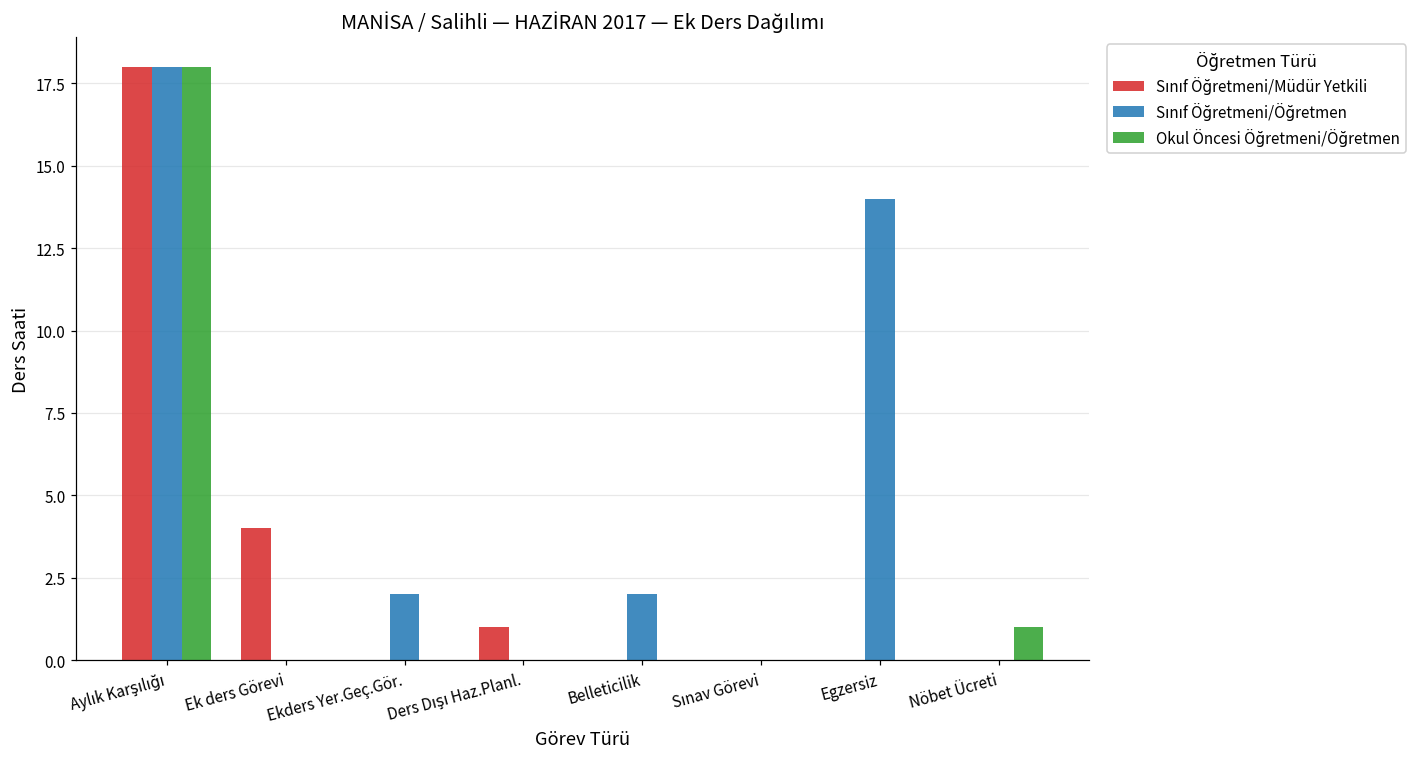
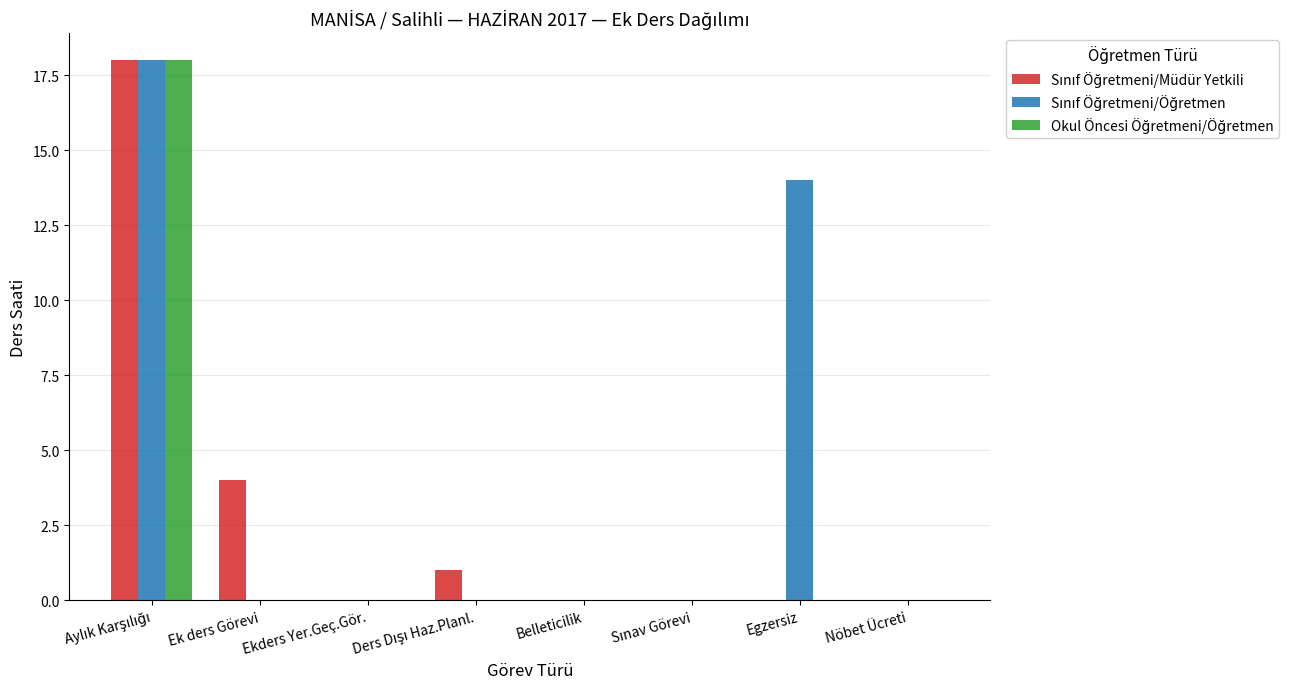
Sınıf Öğretmeni/Öğretmen, Ekders Yer.Geç.Gör.: 2 -> 0
Sınıf Öğretmeni/Öğretmen, Belleticilik: 2 -> 0
Okul Öncesi Öğretmeni/Öğretmen, Nöbet Ücreti: 1 -> 0
